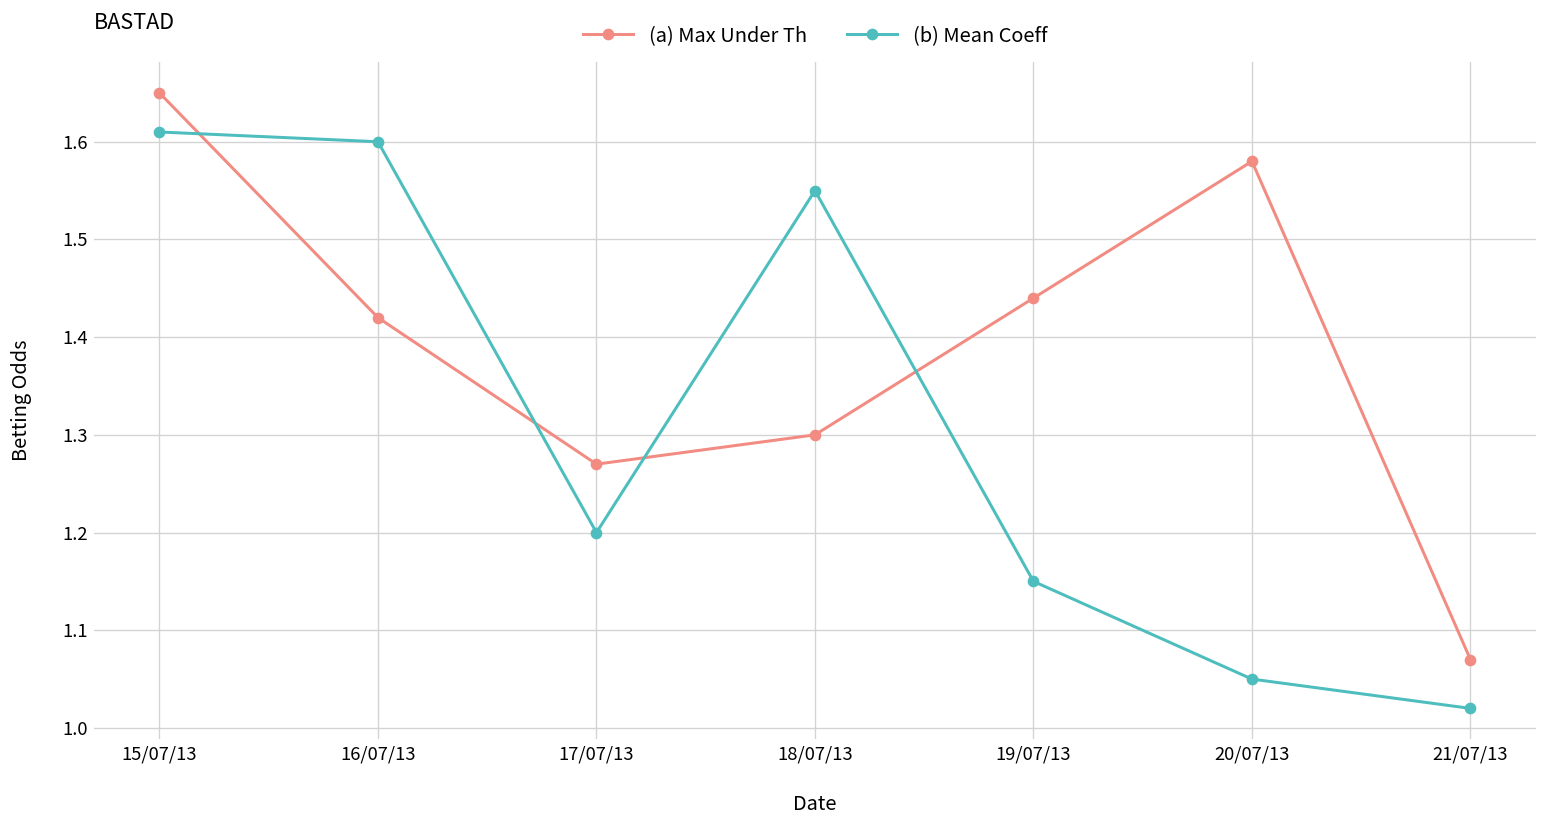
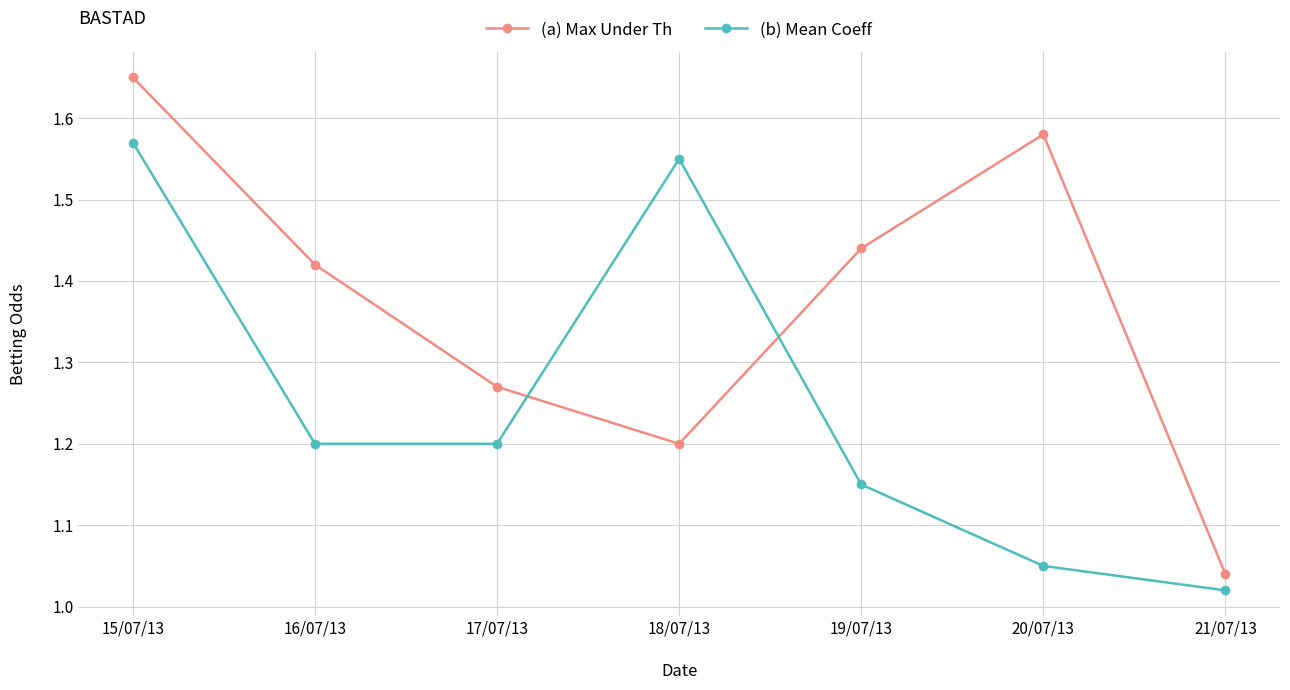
(b) Mean Coeff, 15/07/13: 1.61 -> 1.57
(b) Mean Coeff, 16/07/13: 1.6 -> 1.2
(a) Max Under Th, 18/07/13: 1.3 -> 1.2
(a) Max Under Th, 21/07/13: 1.07 -> 1.04
